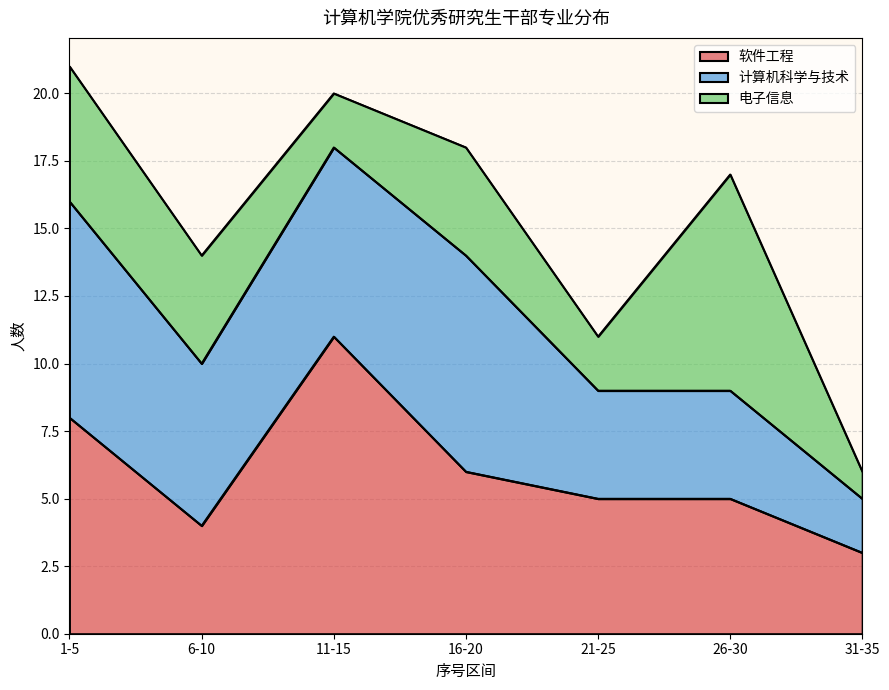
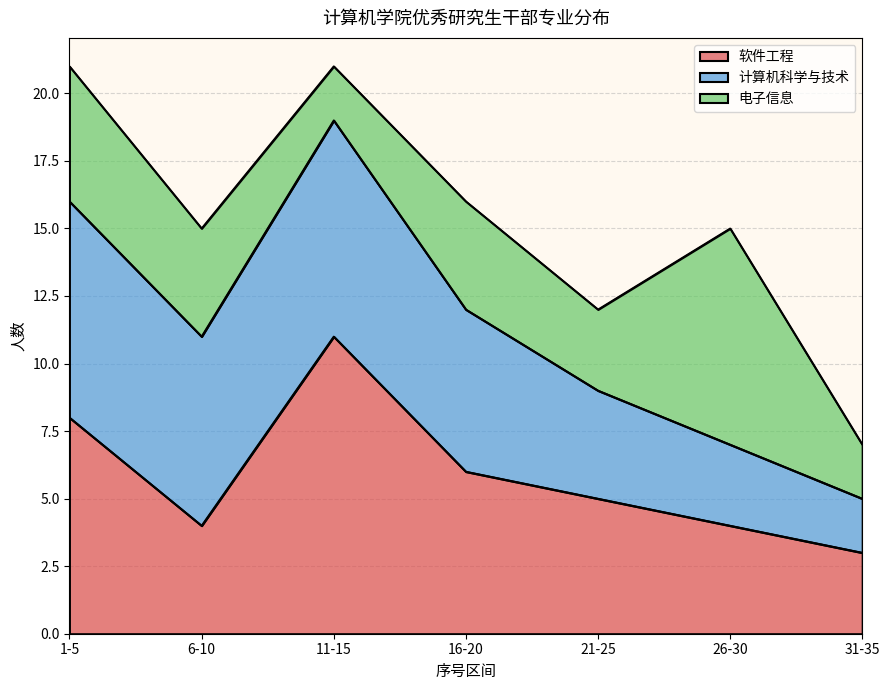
计算机科学与技术, 6-10: 6 -> 7
计算机科学与技术, 11-15: 7 -> 8
计算机科学与技术, 16-20: 8 -> 6
电子信息, 21-25: 2 -> 3
软件工程, 26-30: 5 -> 4
计算机科学与技术, 26-30: 4 -> 3
电子信息, 31-35: 1 -> 2
